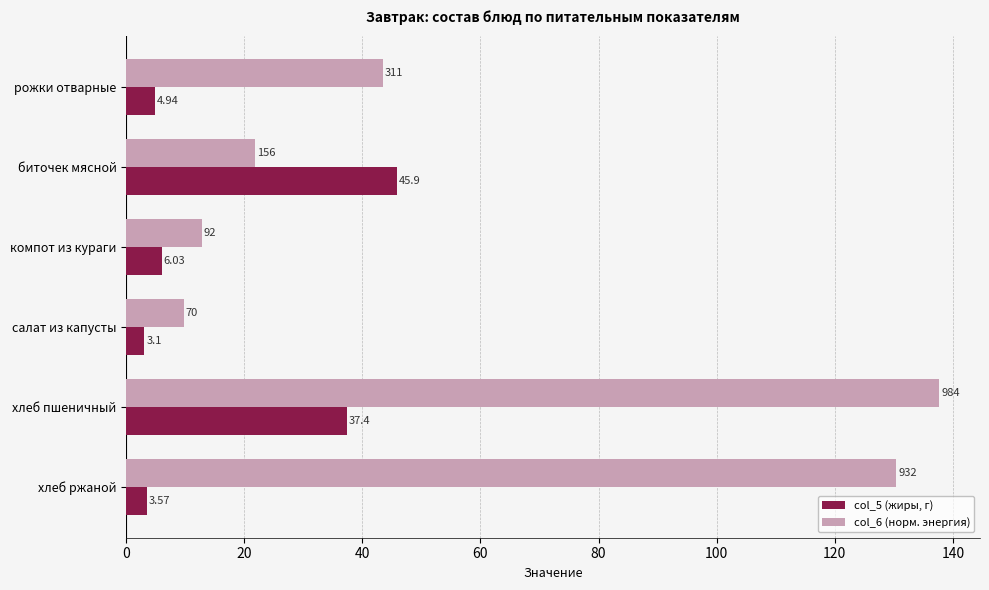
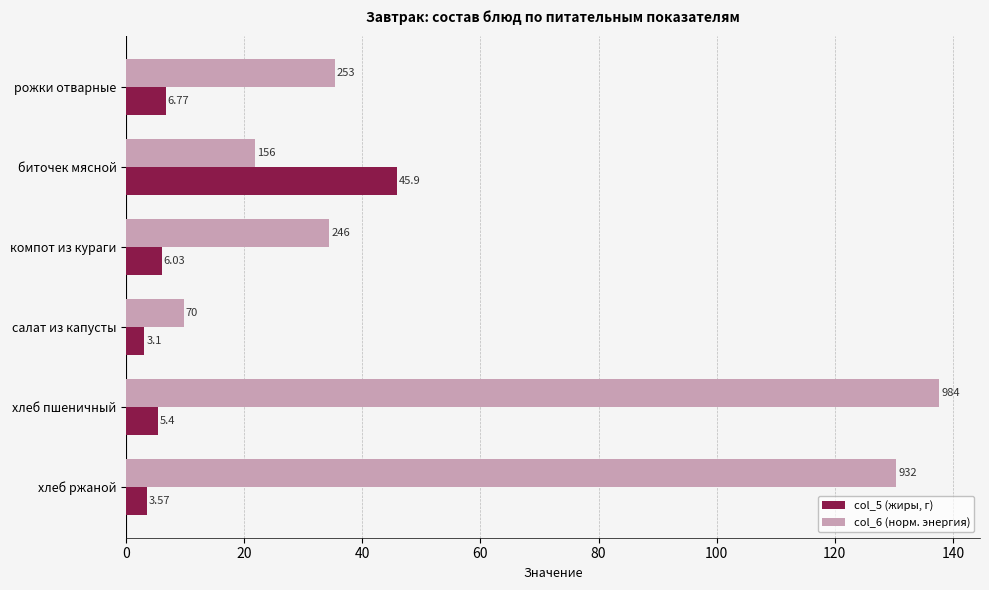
col_6 (норм. энергия), рожки отварные: 311 -> 253
col_5 (жиры, г), рожки отварные: 4.94 -> 6.77
col_6 (норм. энергия), компот из кураги: 92 -> 246
col_5 (жиры, г), хлеб пшеничный: 37.4 -> 5.4
